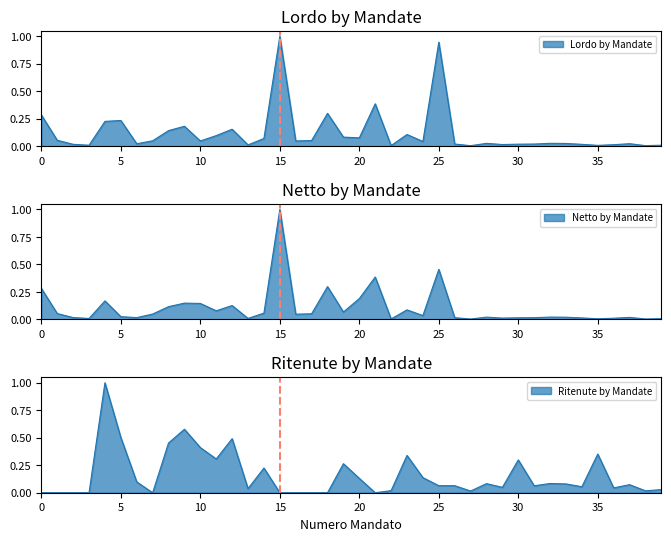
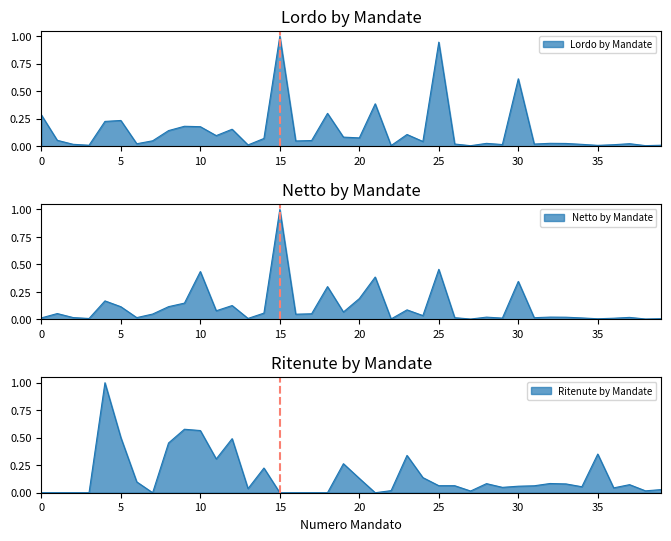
Lordo by Mandate, 10: 0.05 -> 0.18
Lordo by Mandate, 30: 0.02 -> 0.61
Netto by Mandate, 0: 0.28 -> 0.01
Netto by Mandate, 5: 0.03 -> 0.12
Netto by Mandate, 10: 0.15 -> 0.44
Netto by Mandate, 30: 0.02 -> 0.35
Ritenute by Mandate, 10: 0.41 -> 0.57
Ritenute by Mandate, 30: 0.30 -> 0.06
